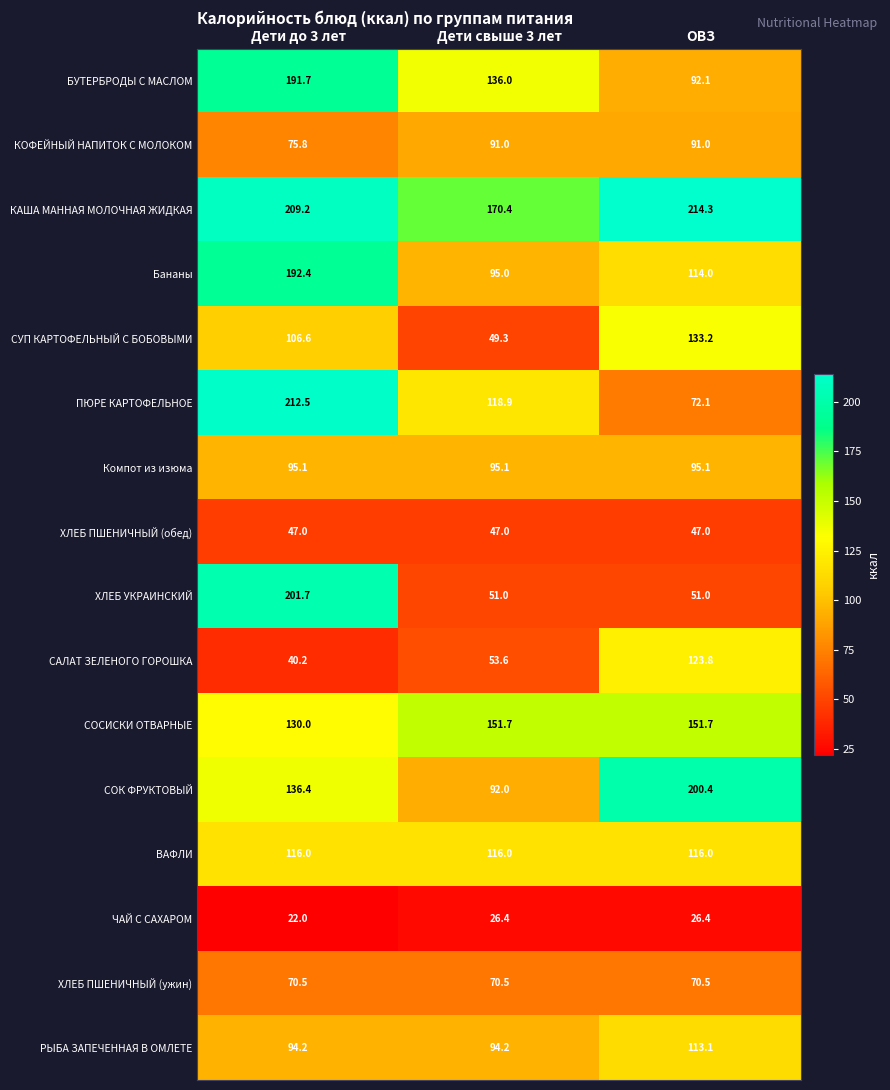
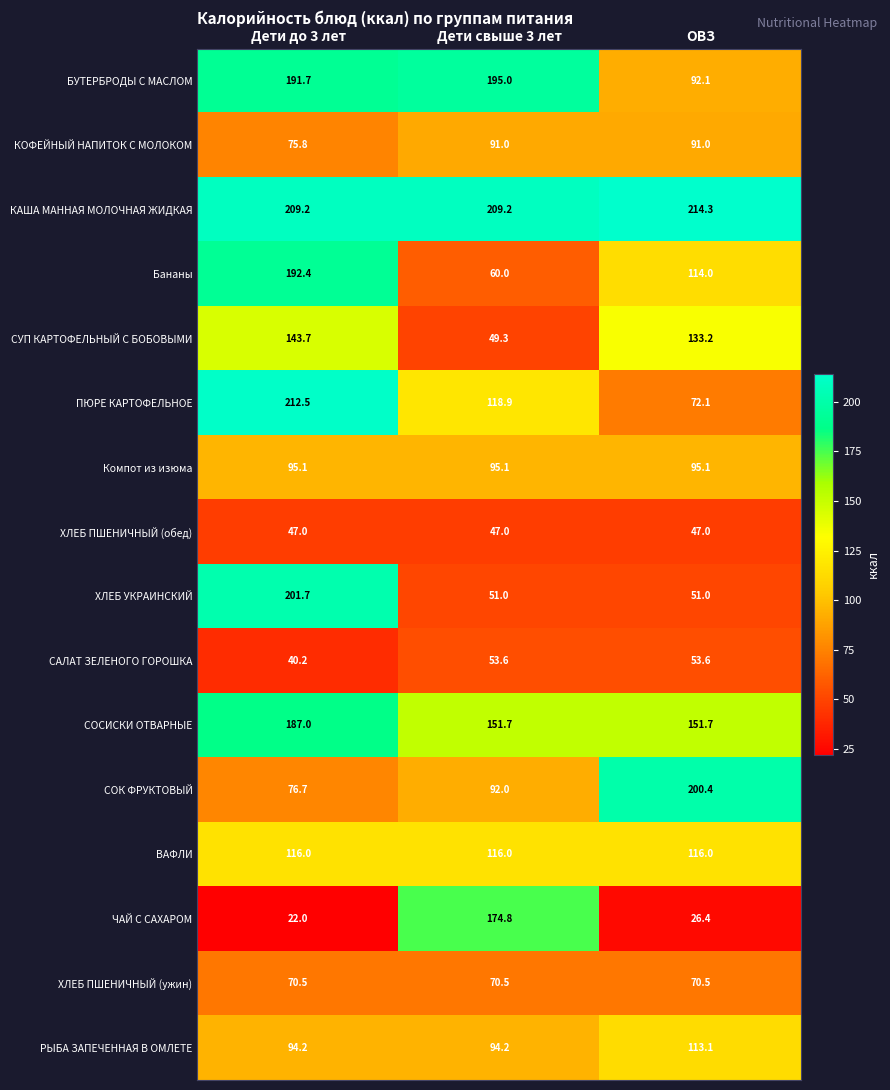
БУТЕРБРОДЫ С МАСЛОМ, Дети свыше 3 лет: 136.0 -> 195.0
КАША МАННАЯ МОЛОЧНАЯ ЖИДКАЯ, Дети свыше 3 лет: 170.4 -> 209.2
Бананы, Дети свыше 3 лет: 95.0 -> 60.0
СУП КАРТОФЕЛЬНЫЙ С БОБОВЫМИ, Дети до 3 лет: 106.6 -> 143.7
САЛАТ ЗЕЛЕНОГО ГОРОШКА, ОВЗ: 123.8 -> 53.6
СОСИСКИ ОТВАРНЫЕ, Дети до 3 лет: 130.0 -> 187.0
СОК ФРУКТОВЫЙ, Дети до 3 лет: 136.4 -> 76.7
ЧАЙ С САХАРОМ, Дети свыше 3 лет: 26.4 -> 174.8
